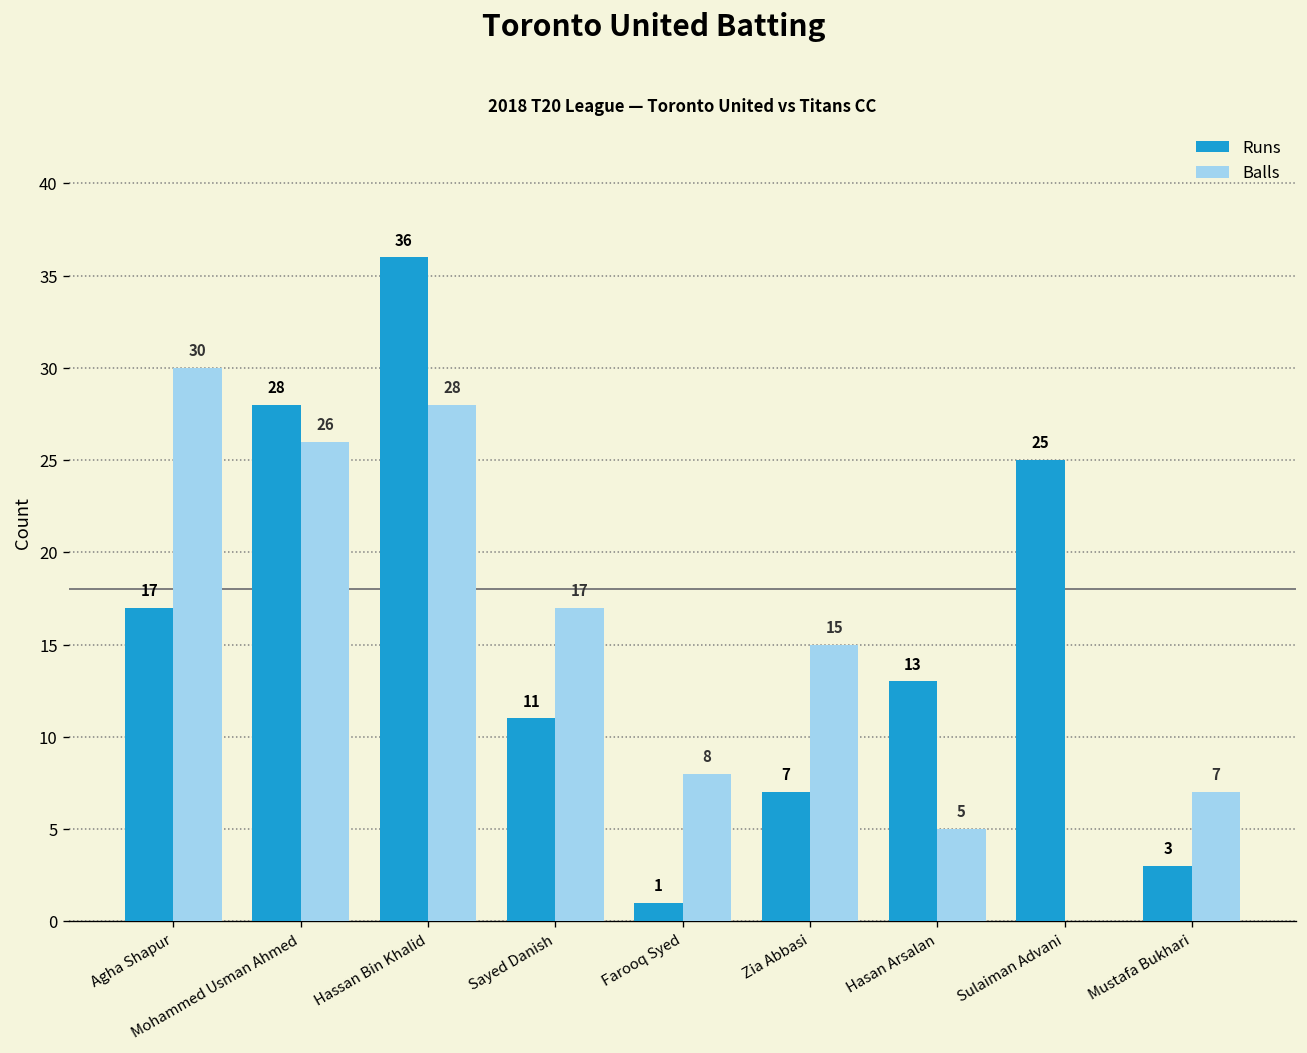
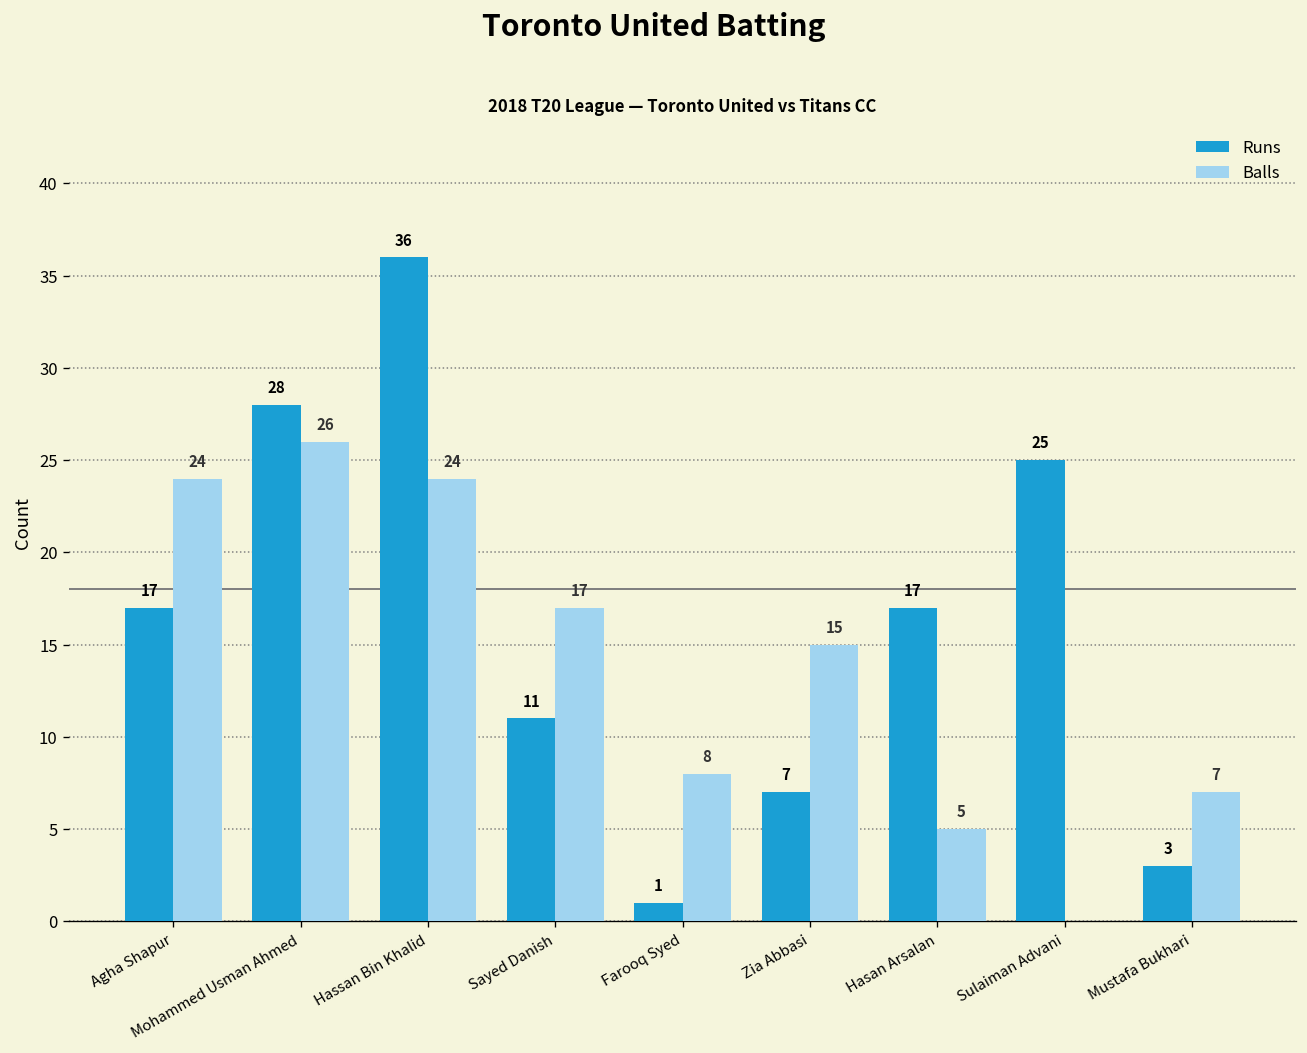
Balls, Agha Shapur: 30 -> 24
Balls, Hassan Bin Khalid: 28 -> 24
Runs, Hasan Arsalan: 13 -> 17
